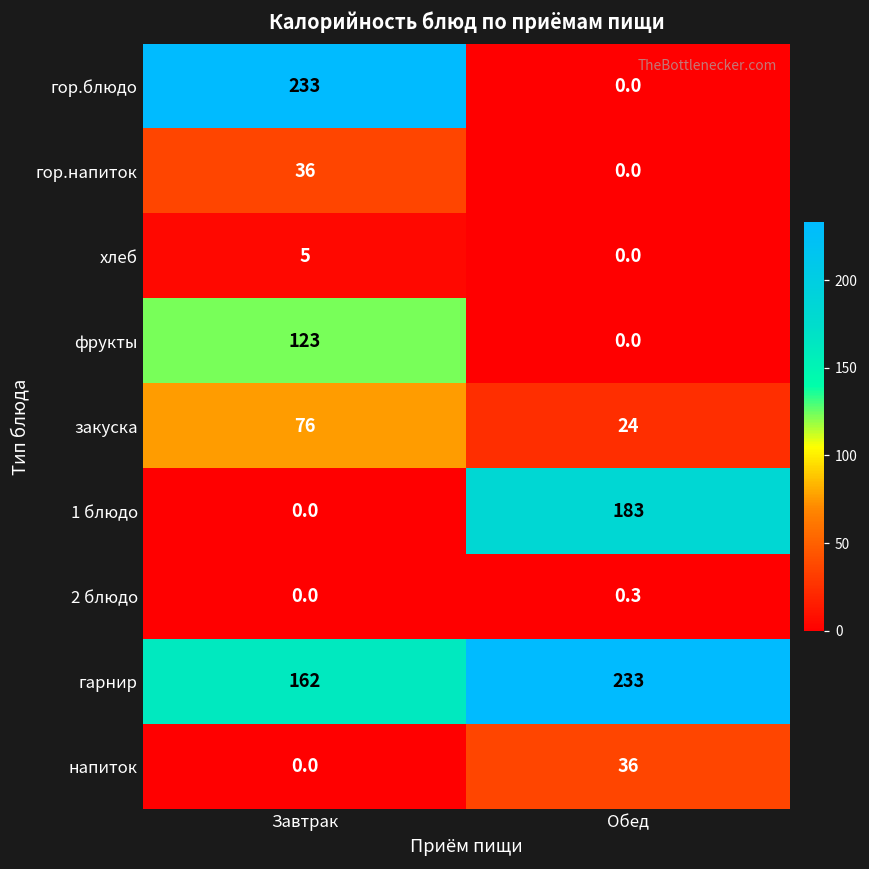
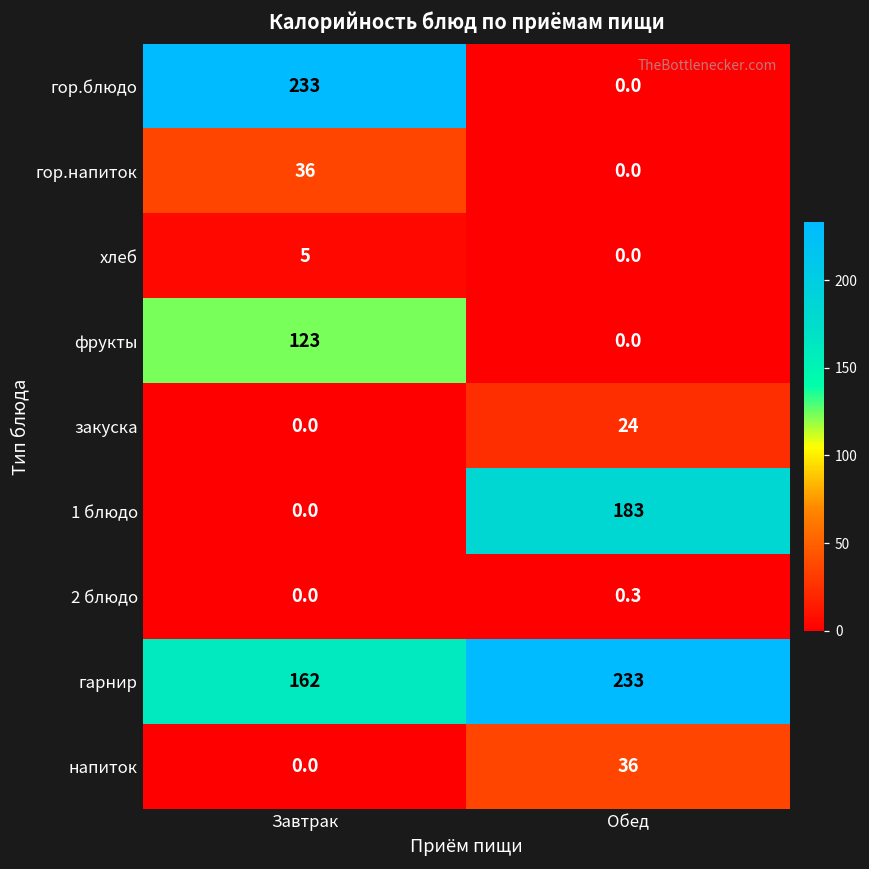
закуска, Завтрак: 76 -> 0.0
